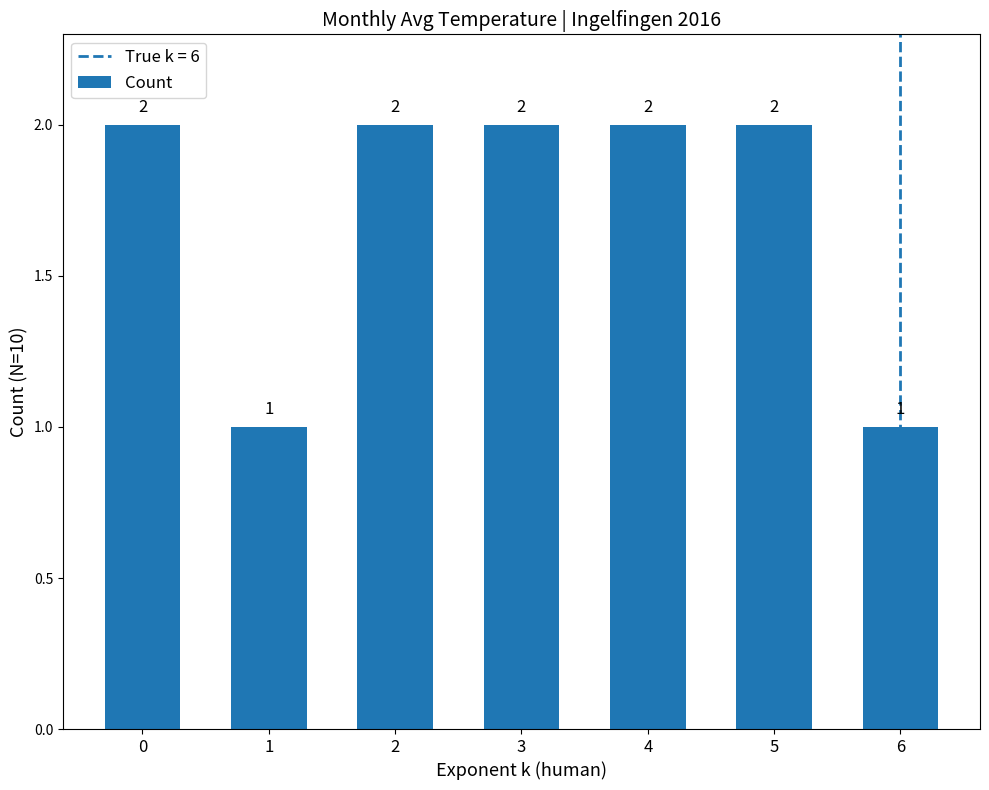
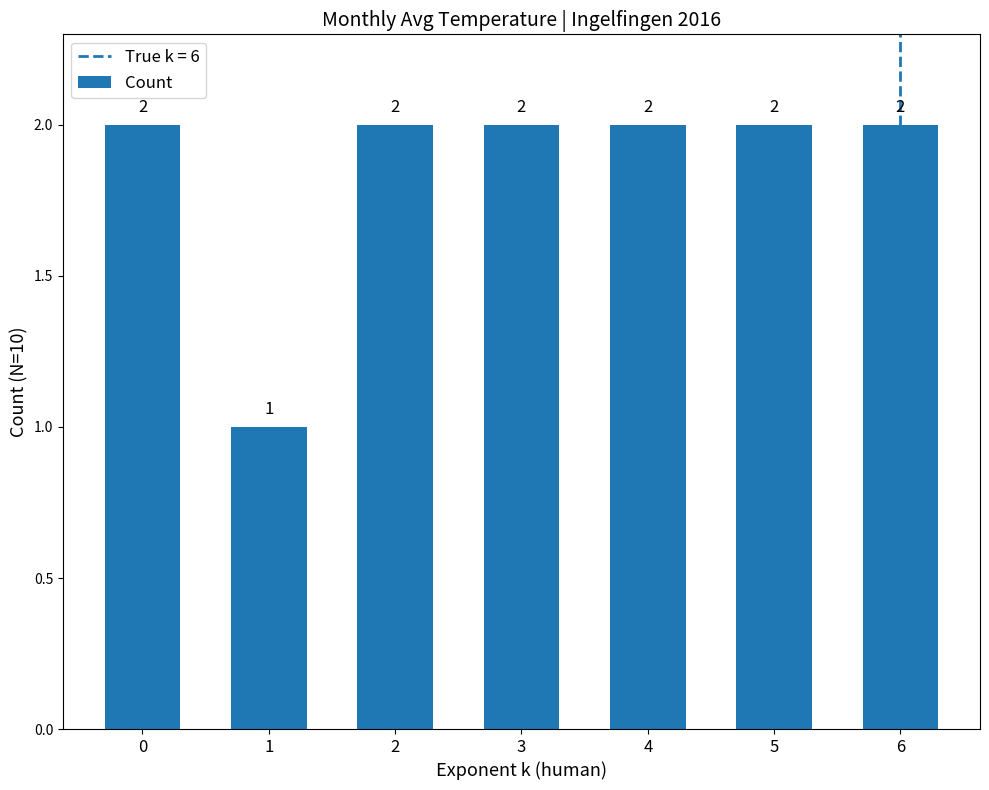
6: 1 -> 2
